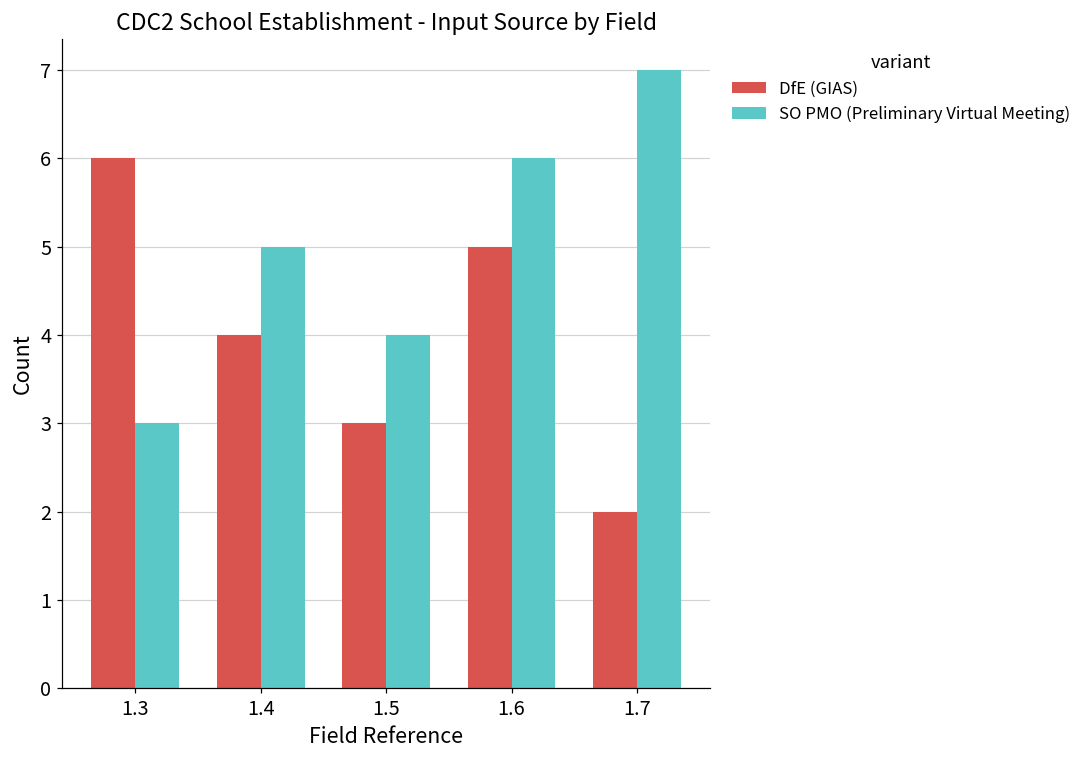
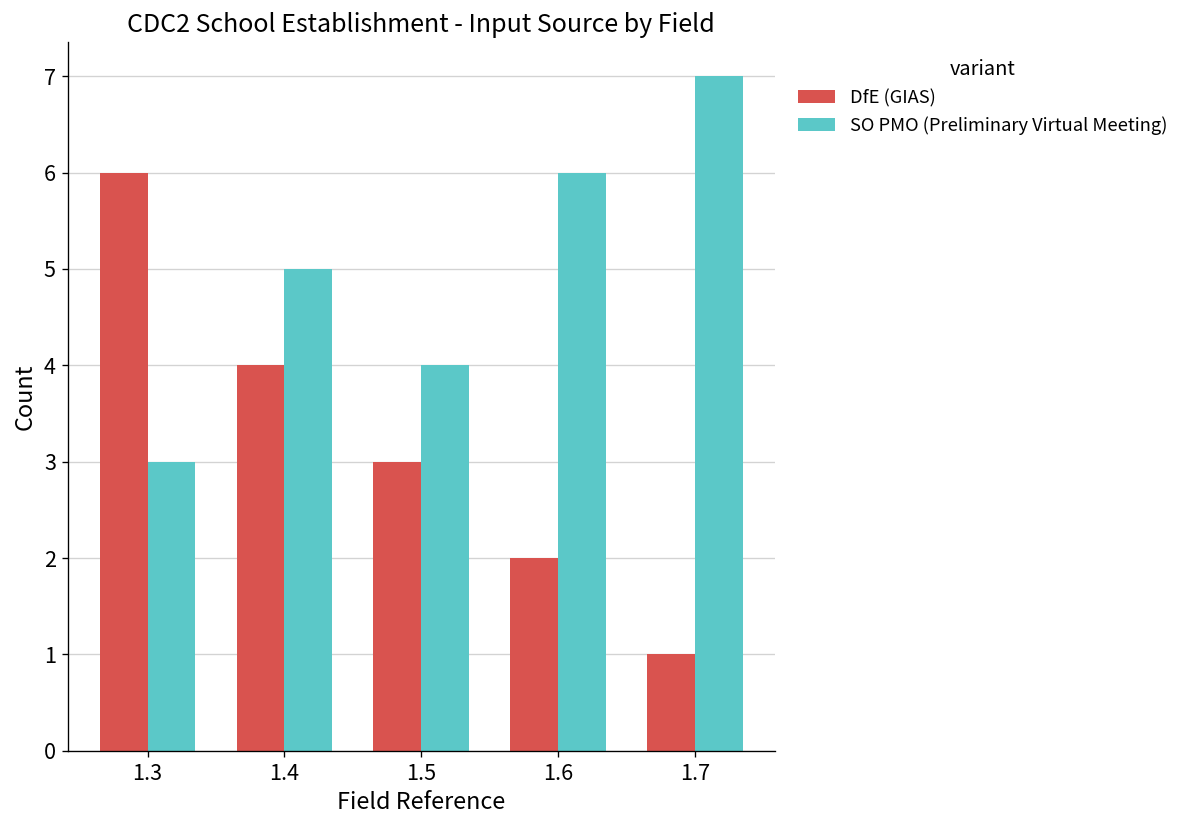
DfE (GIAS), 1.6: 5 -> 2
DfE (GIAS), 1.7: 2 -> 1
